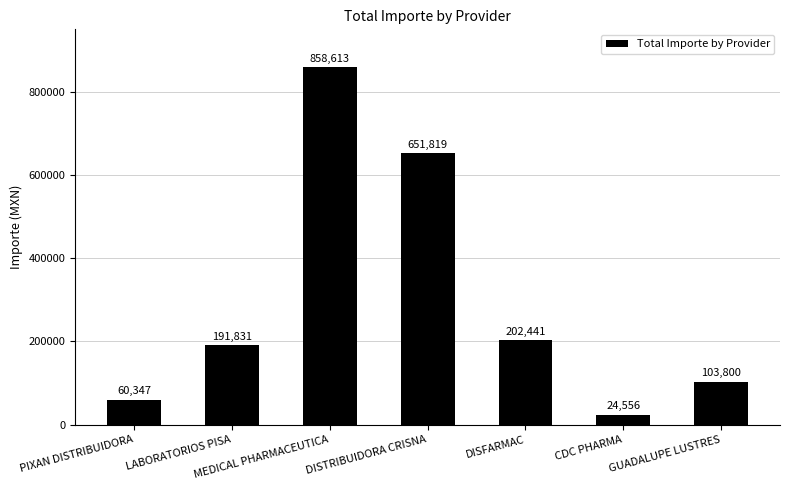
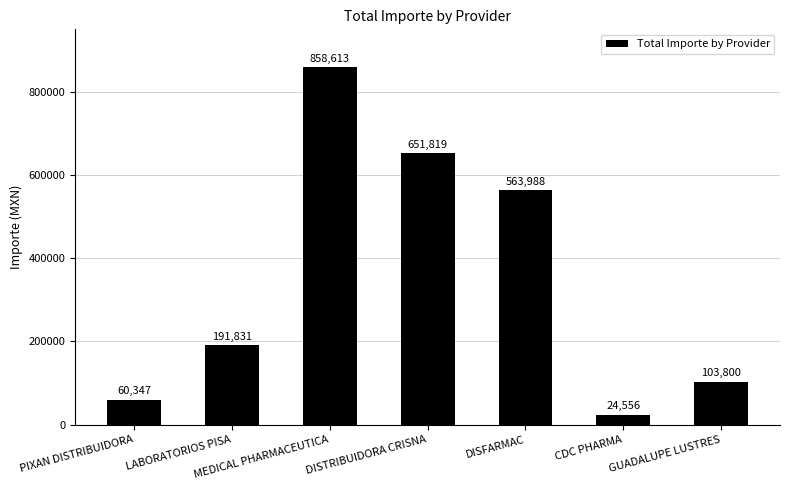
DISFARMAC: 202,441 -> 563,988
